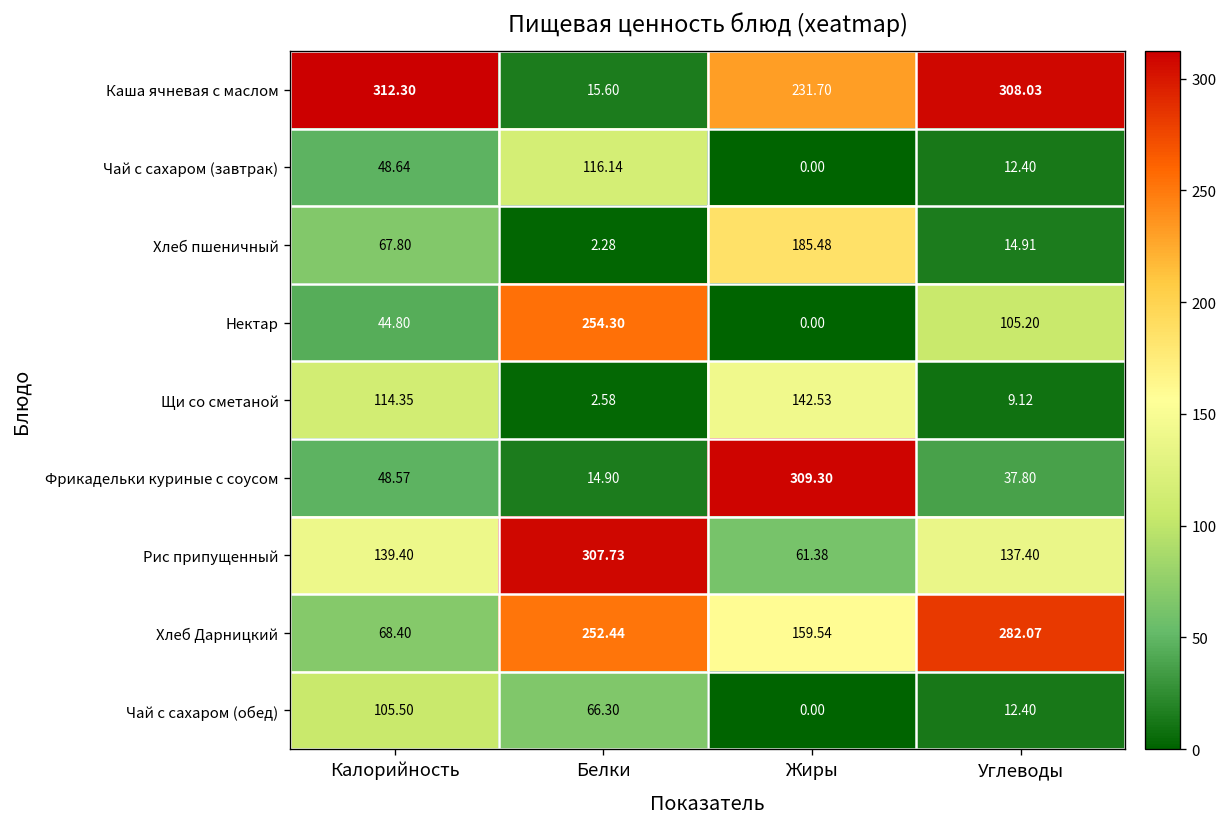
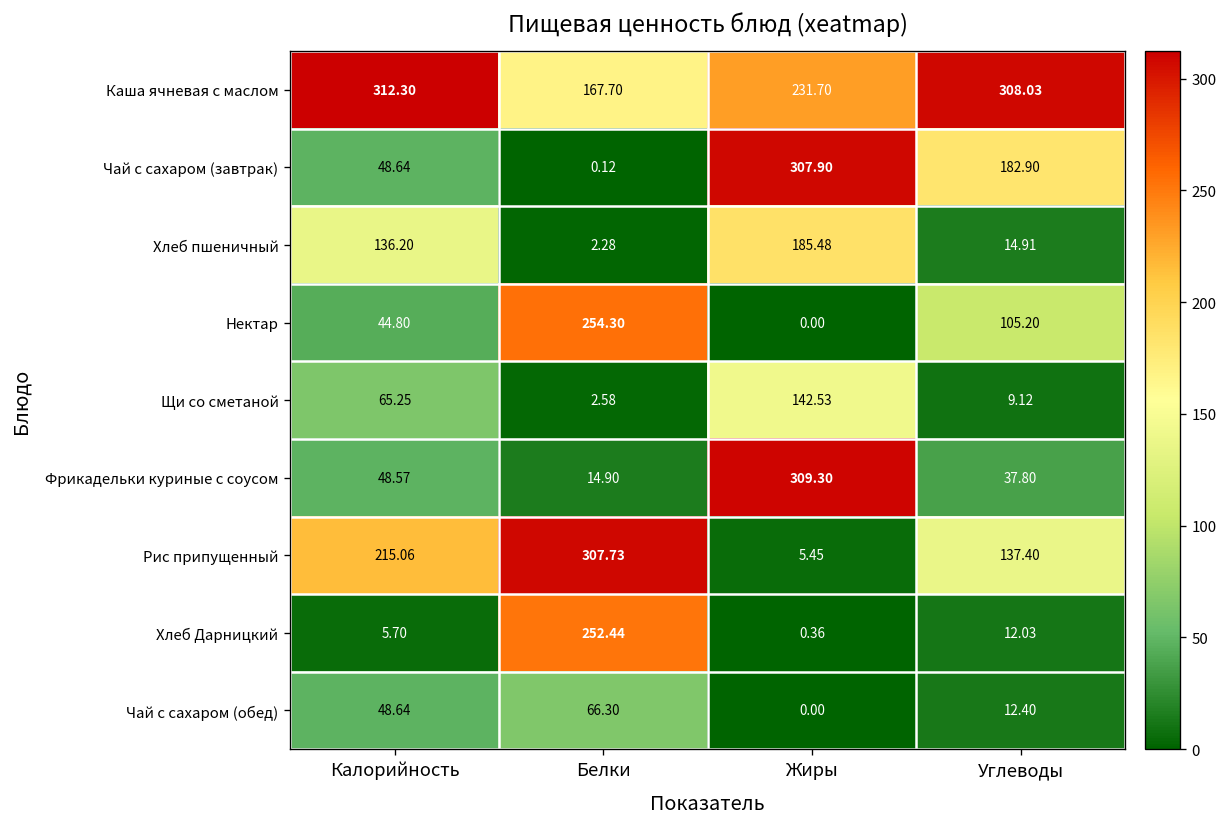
Каша ячневая с маслом, Белки: 15.60 -> 167.70
Чай с сахаром (завтрак), Белки: 116.14 -> 0.12
Чай с сахаром (завтрак), Жиры: 0.00 -> 307.90
Чай с сахаром (завтрак), Углеводы: 12.40 -> 182.90
Хлеб пшеничный, Калорийность: 67.80 -> 136.20
Щи со сметаной, Калорийность: 114.35 -> 65.25
Рис припущенный, Калорийность: 139.40 -> 215.06
Рис припущенный, Жиры: 61.38 -> 5.45
Хлеб Дарницкий, Калорийность: 68.40 -> 5.70
Хлеб Дарницкий, Жиры: 159.54 -> 0.36
Хлеб Дарницкий, Углеводы: 282.07 -> 12.03
Чай с сахаром (обед), Калорийность: 105.50 -> 48.64
